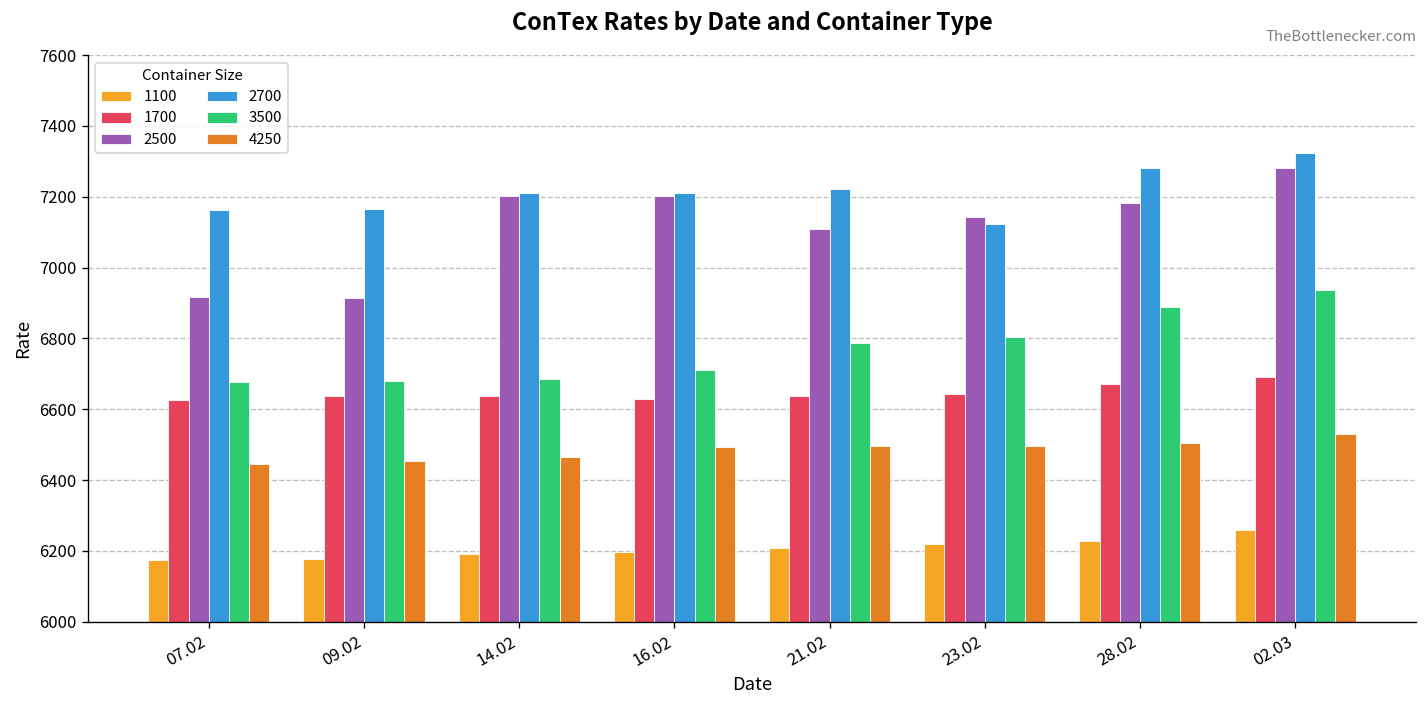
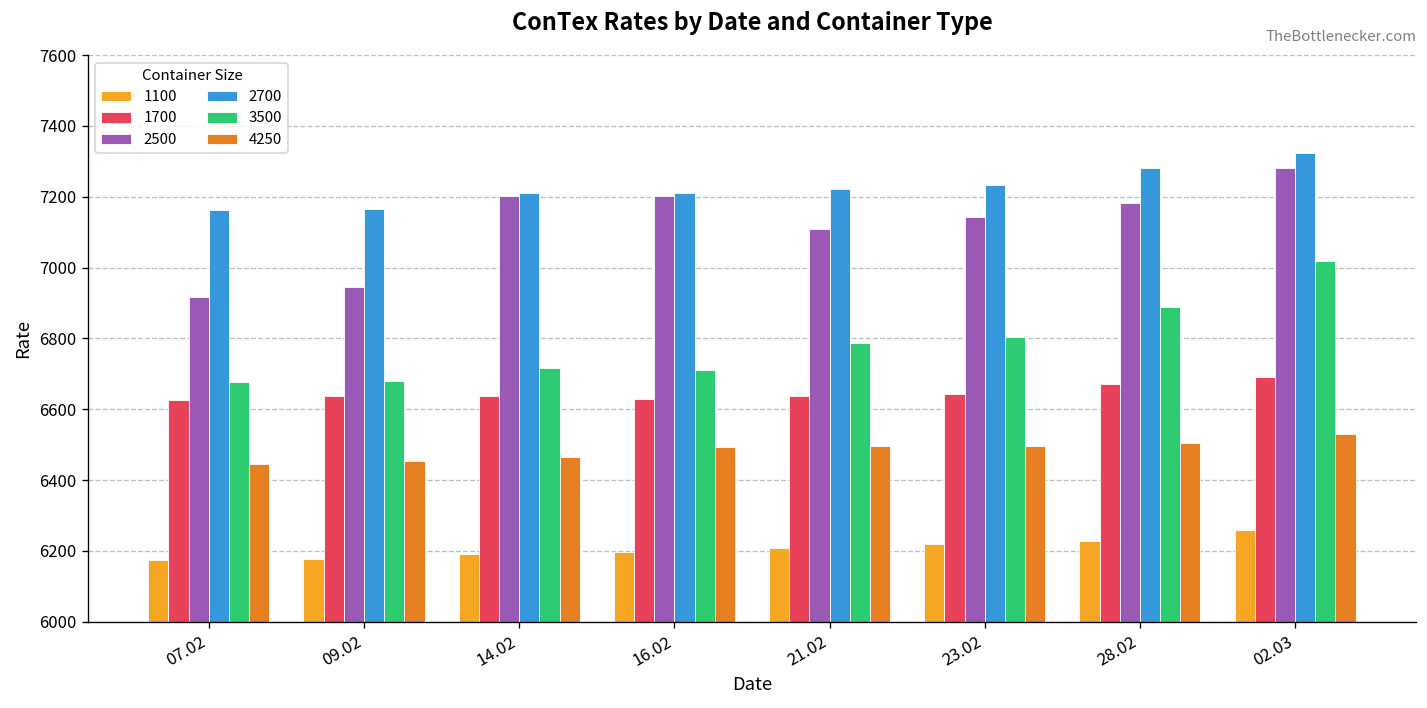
2500, 09.02: 6910 -> 6940
3500, 14.02: 6680 -> 6720
2700, 23.02: 7120 -> 7230
3500, 02.03: 6940 -> 7020
